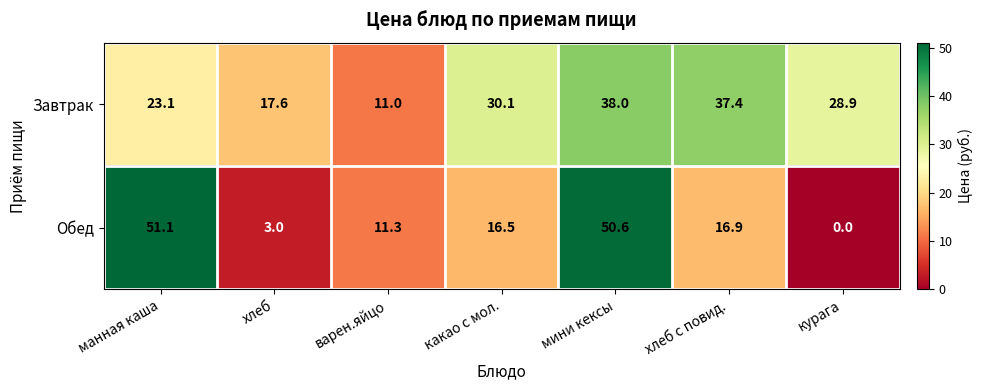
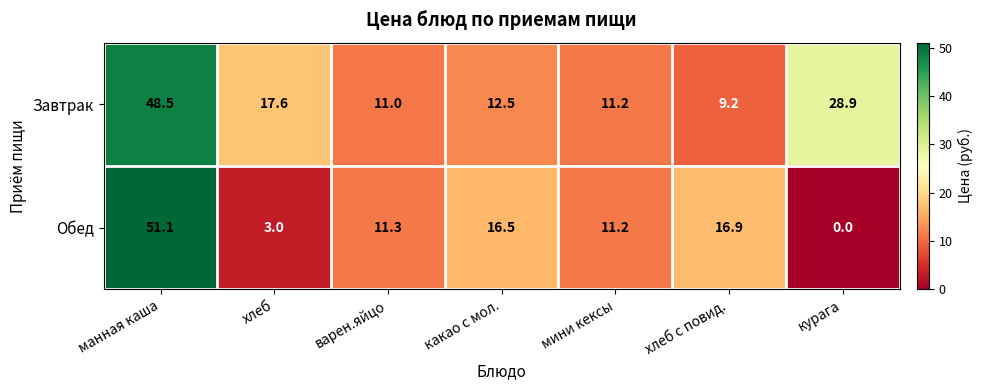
Завтрак, манная каша: 23.1 -> 48.5
Завтрак, какао с мол.: 30.1 -> 12.5
Завтрак, мини кексы: 38.0 -> 11.2
Завтрак, хлеб с повид.: 37.4 -> 9.2
Обед, мини кексы: 50.6 -> 11.2
